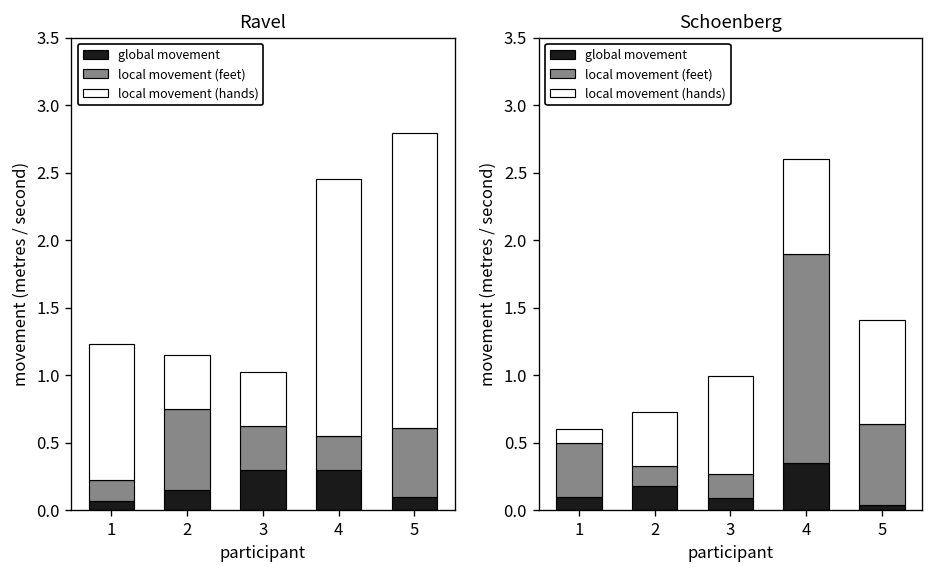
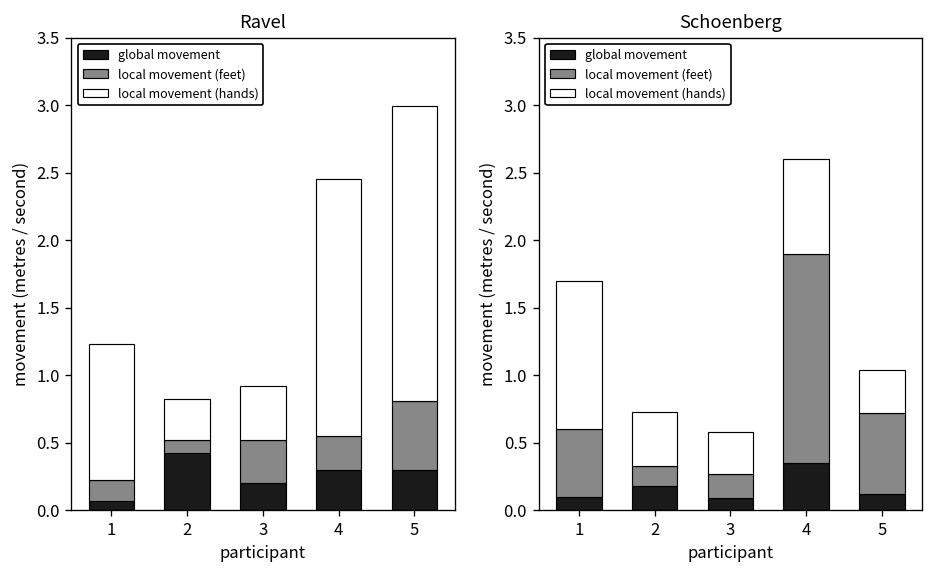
Ravel, global movement, 2: 0.15 -> 0.42
Ravel, local movement (feet), 2: 0.6 -> 0.1
Ravel, local movement (hands), 2: 0.4 -> 0.3
Ravel, global movement, 3: 0.3 -> 0.2
Ravel, global movement, 5: 0.1 -> 0.3
Schoenberg, local movement (feet), 1: 0.4 -> 0.5
Schoenberg, local movement (hands), 1: 0.1 -> 1.1
Schoenberg, local movement (hands), 3: 0.72 -> 0.31
Schoenberg, global movement, 5: 0.04 -> 0.12
Schoenberg, local movement (hands), 5: 0.77 -> 0.32
